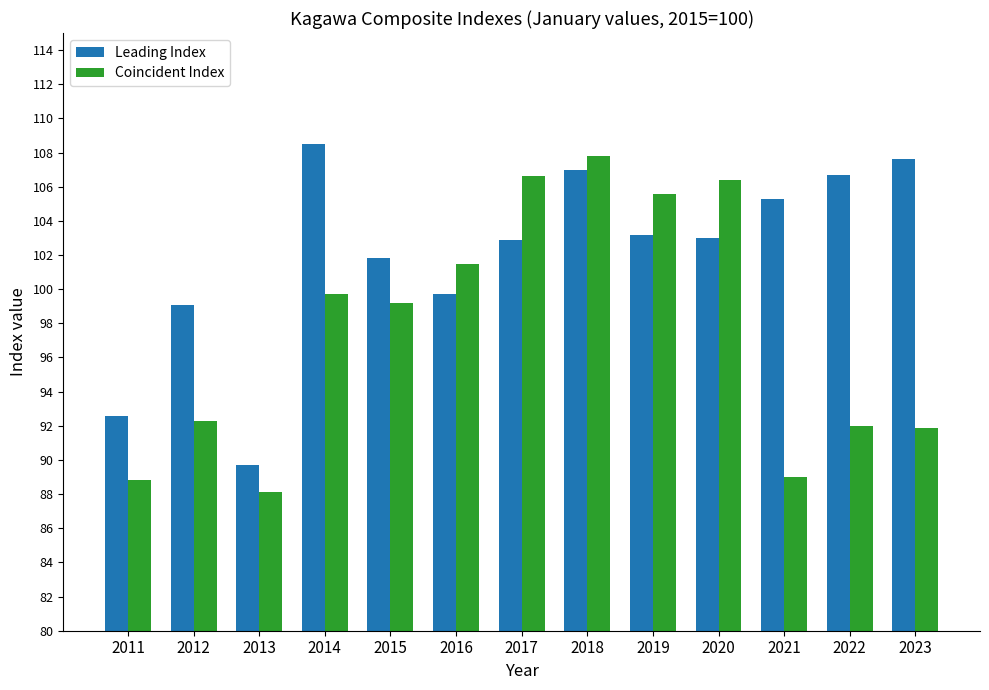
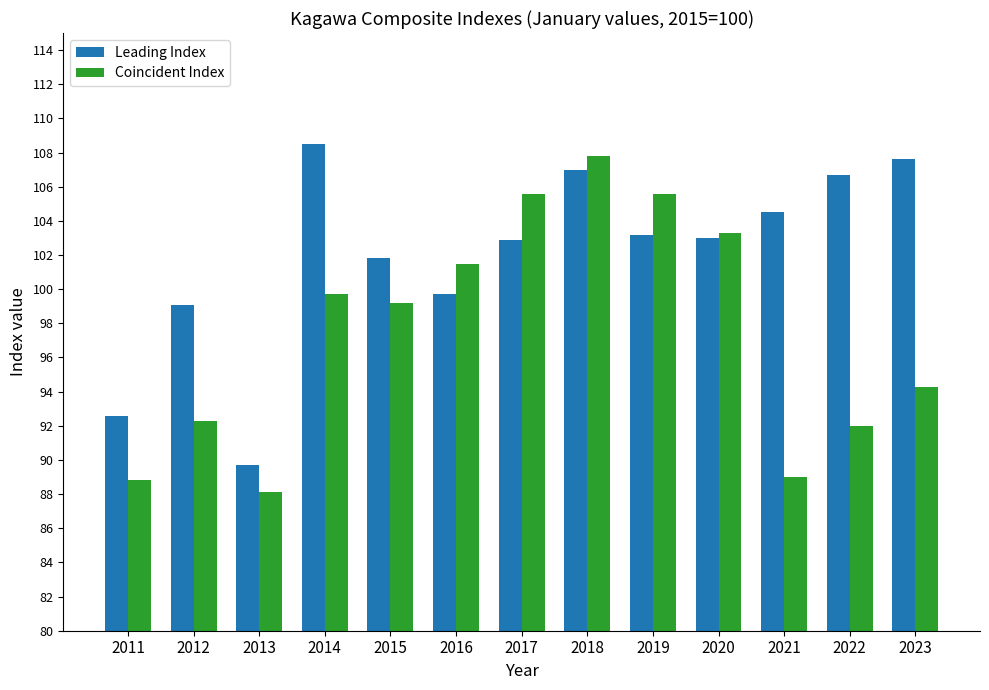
Coincident Index, 2017: 106.6 -> 105.6
Coincident Index, 2020: 106.4 -> 103.3
Leading Index, 2021: 105.3 -> 104.5
Coincident Index, 2023: 91.9 -> 94.3
